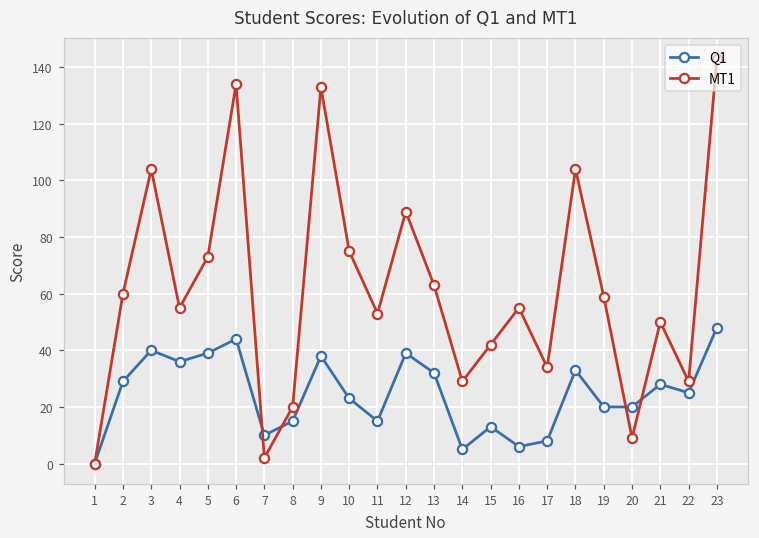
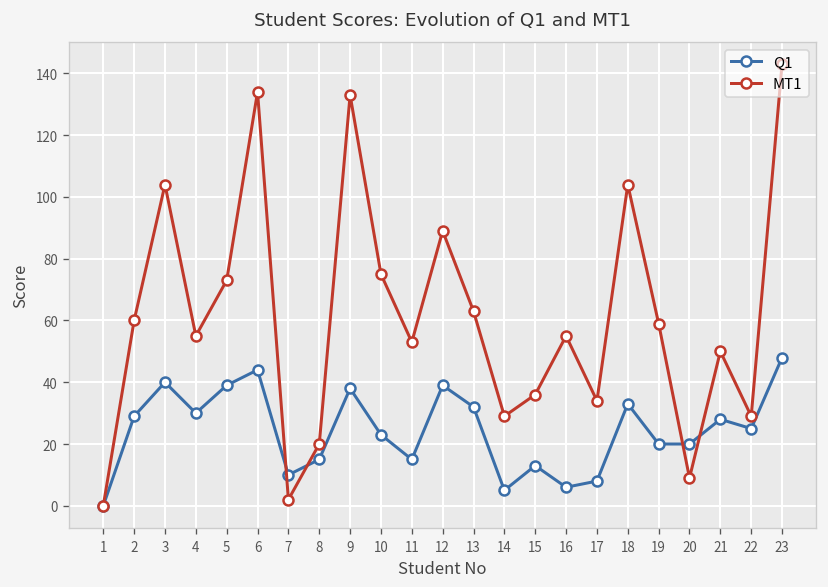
Q1, 4: 36 -> 30
MT1, 15: 42 -> 36
